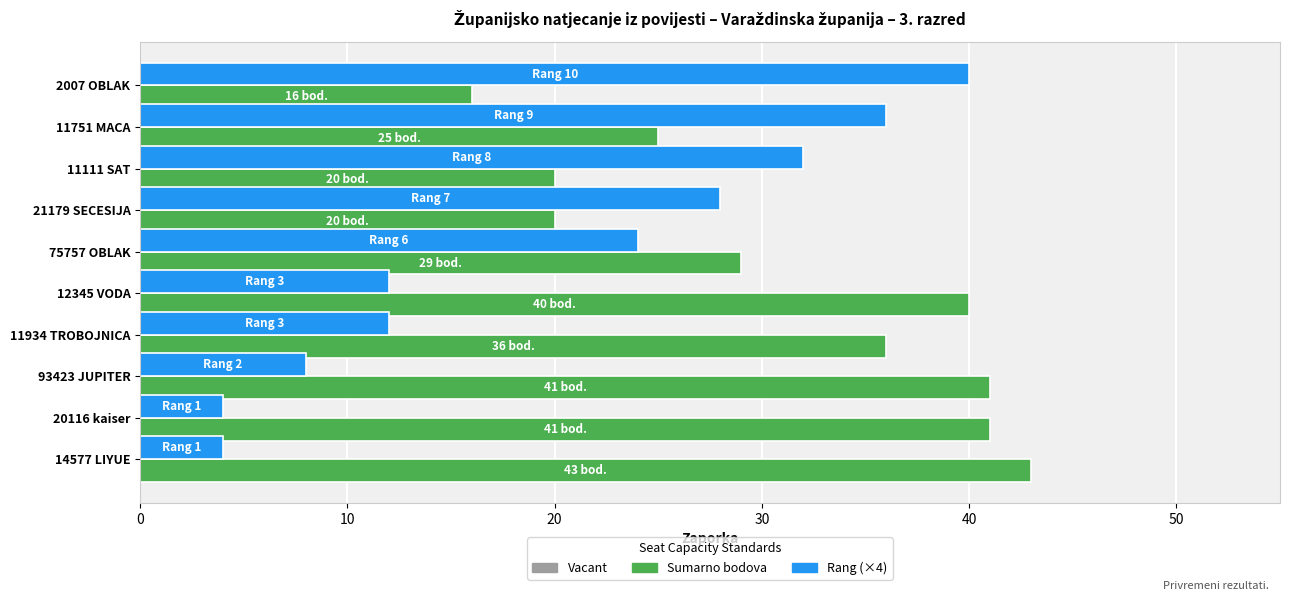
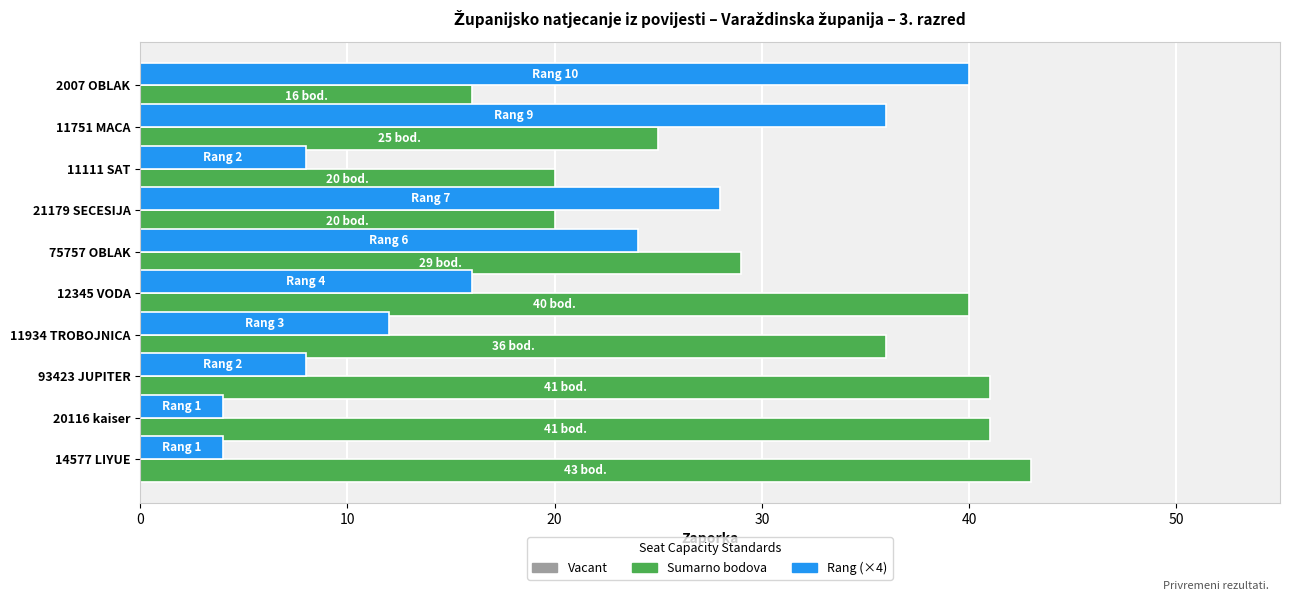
Rang (×4), 11111 SAT: 8 -> 2
Rang (×4), 12345 VODA: 3 -> 4
